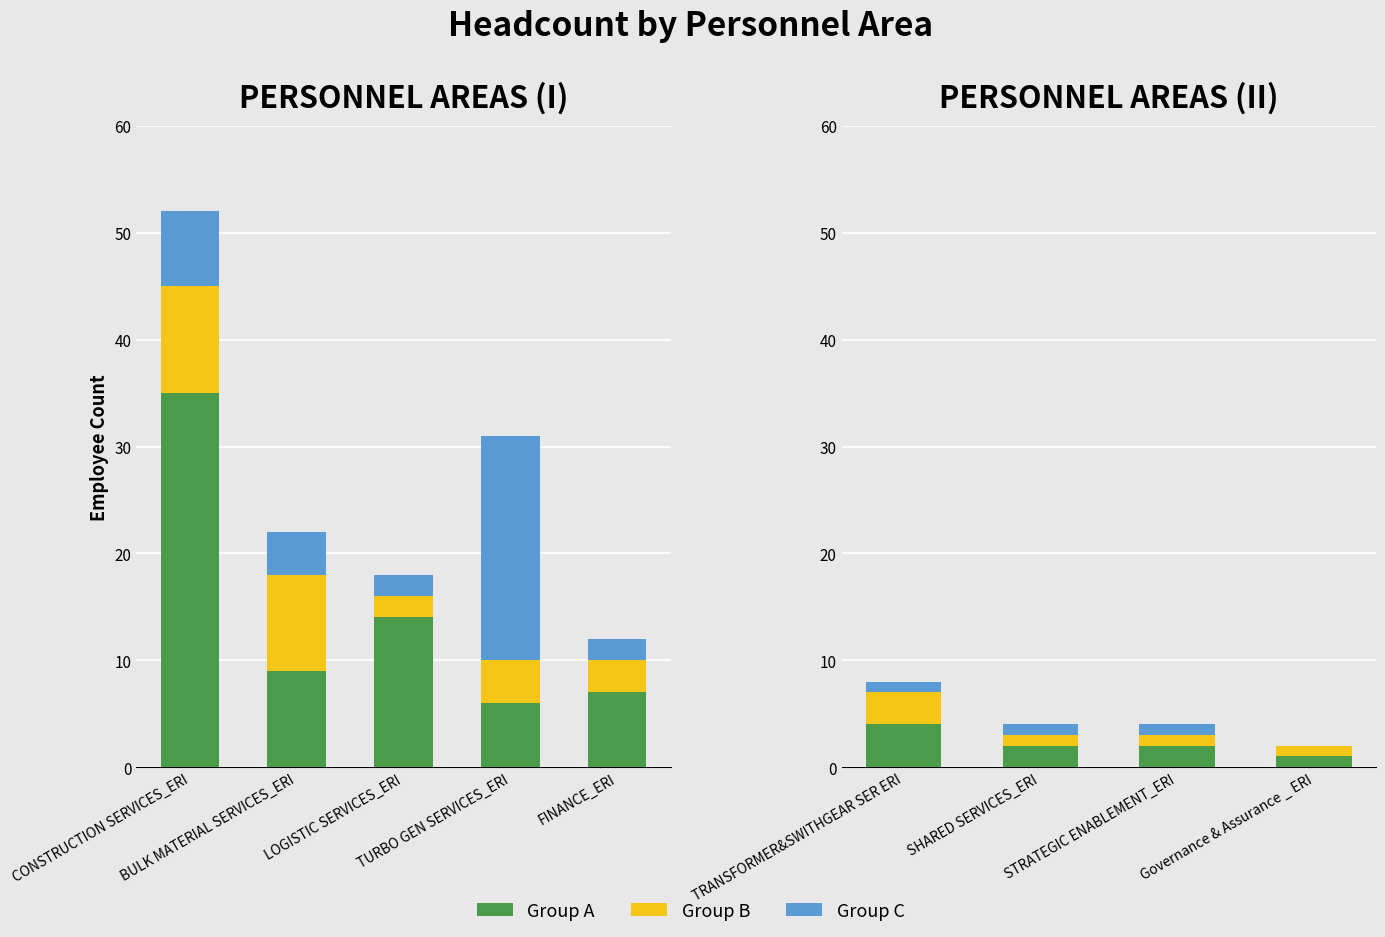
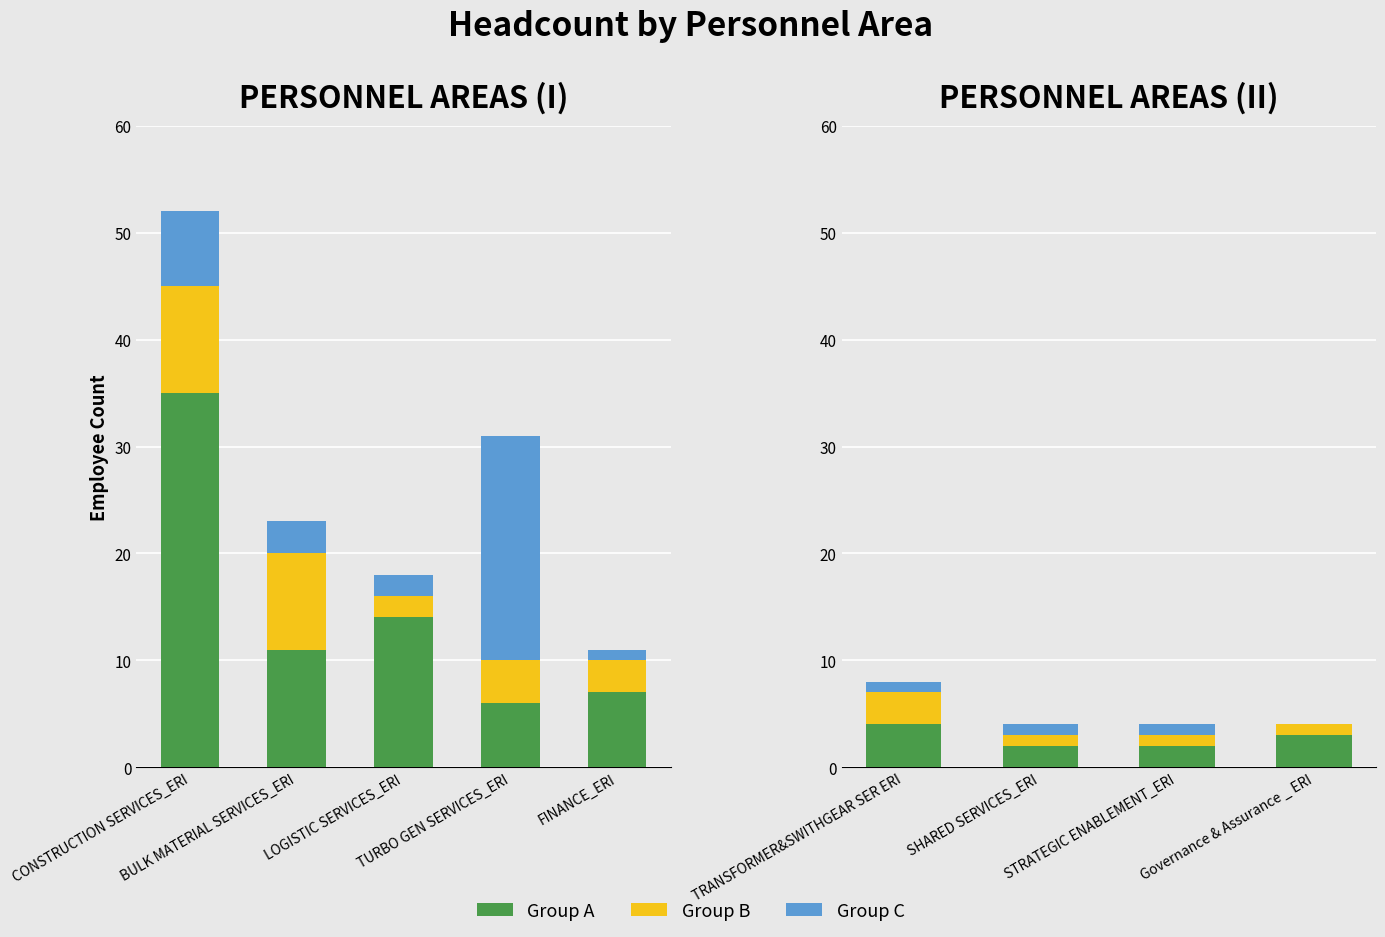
PERSONNEL AREAS (I), Group A, BULK MATERIAL SERVICES_ERI: 9 -> 11
PERSONNEL AREAS (I), Group C, BULK MATERIAL SERVICES_ERI: 4 -> 3
PERSONNEL AREAS (I), Group C, FINANCE_ERI: 2 -> 1
PERSONNEL AREAS (II), Group A, Governance & Assurance _ ERI: 1 -> 3
